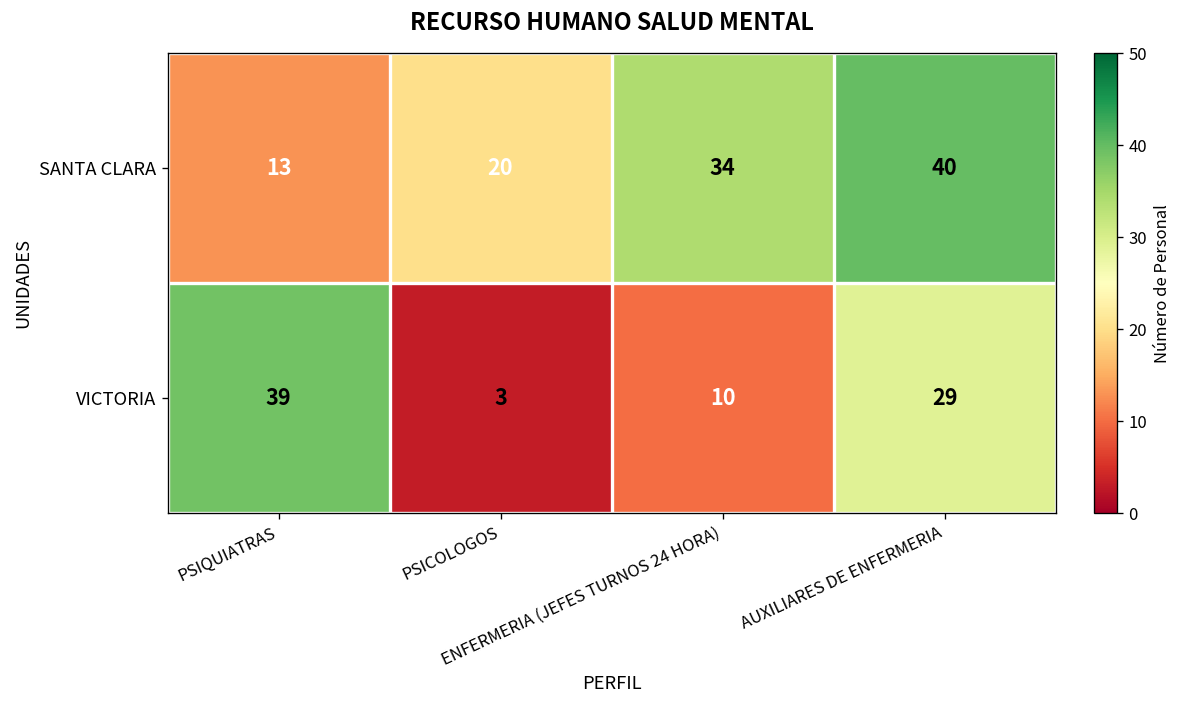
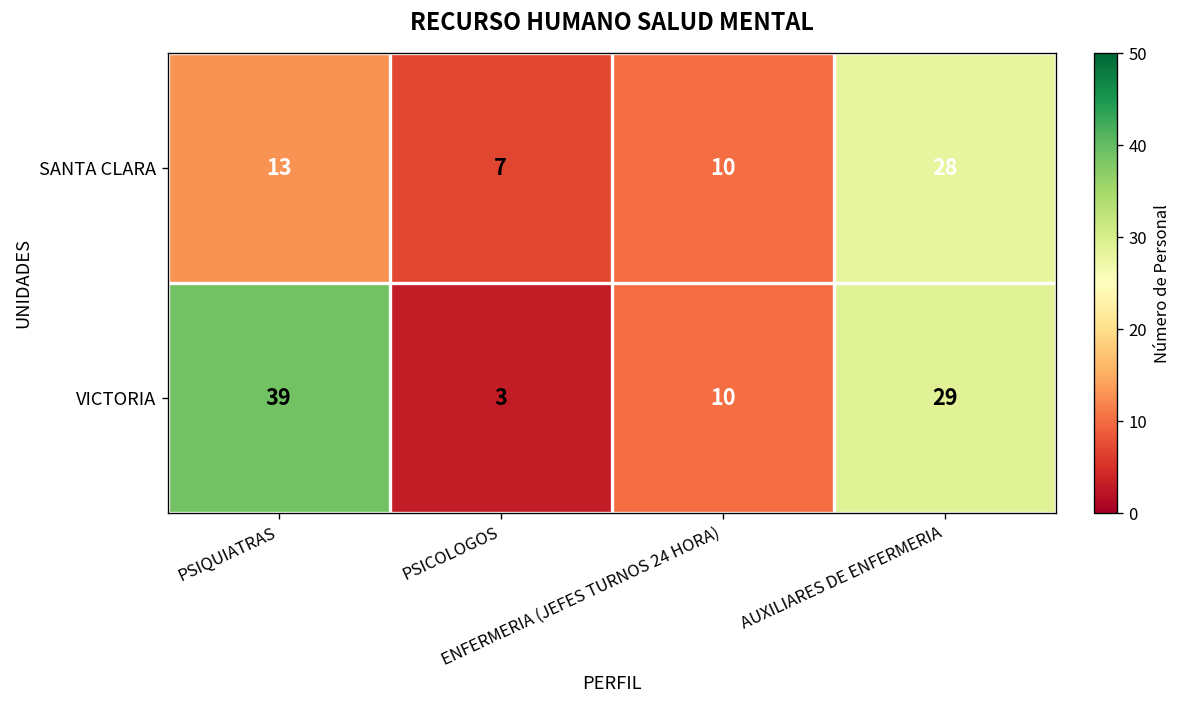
SANTA CLARA, PSICOLOGOS: 20 -> 7
SANTA CLARA, ENFERMERIA (JEFES TURNOS 24 HORA): 34 -> 10
SANTA CLARA, AUXILIARES DE ENFERMERIA: 40 -> 28
